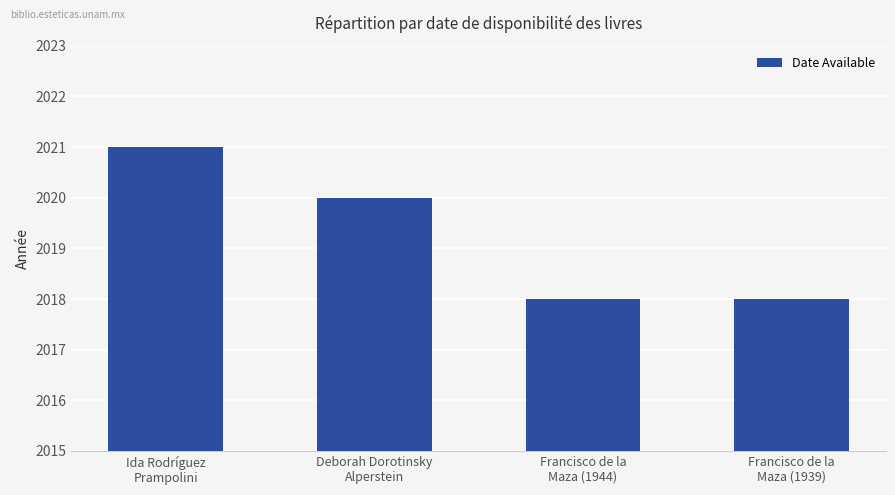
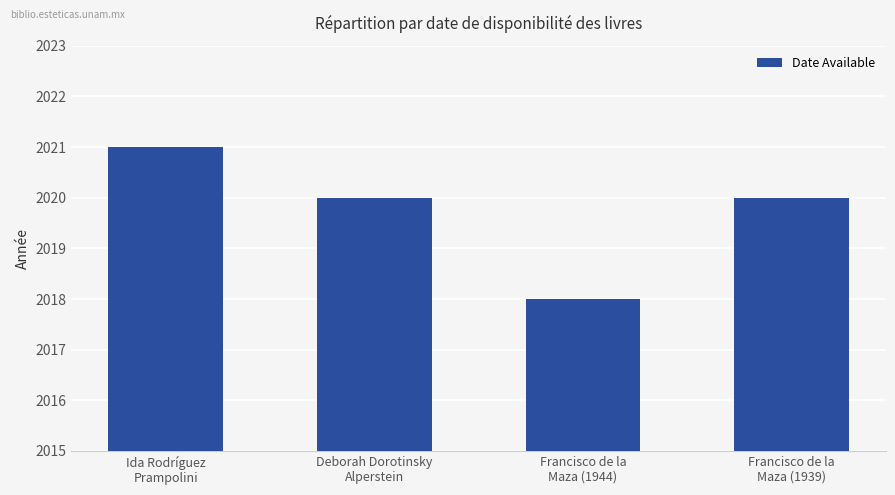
Francisco de la Maza (1939): 2018 -> 2020
